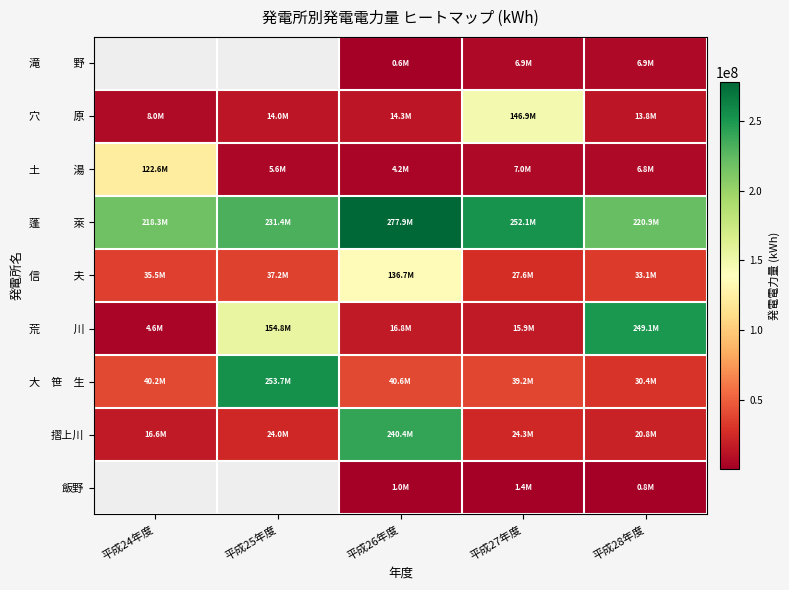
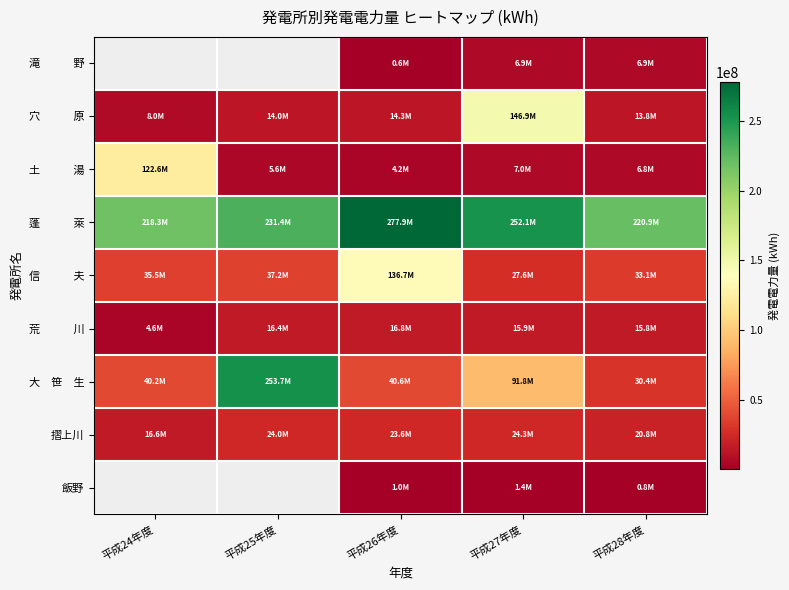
荒 川, 平成25年度: 154.8M -> 16.4M
荒 川, 平成28年度: 249.1M -> 15.8M
大 笹 生, 平成27年度: 39.2M -> 91.8M
摺上川, 平成26年度: 240.4M -> 23.6M
